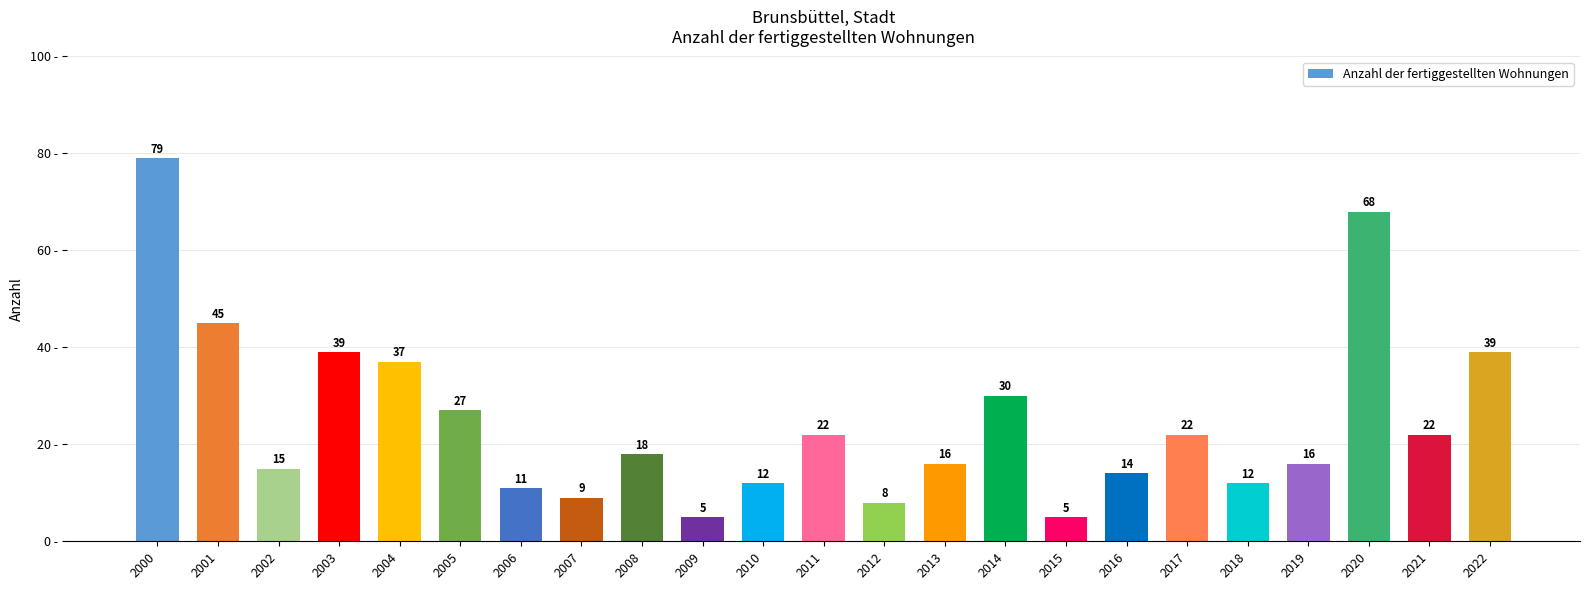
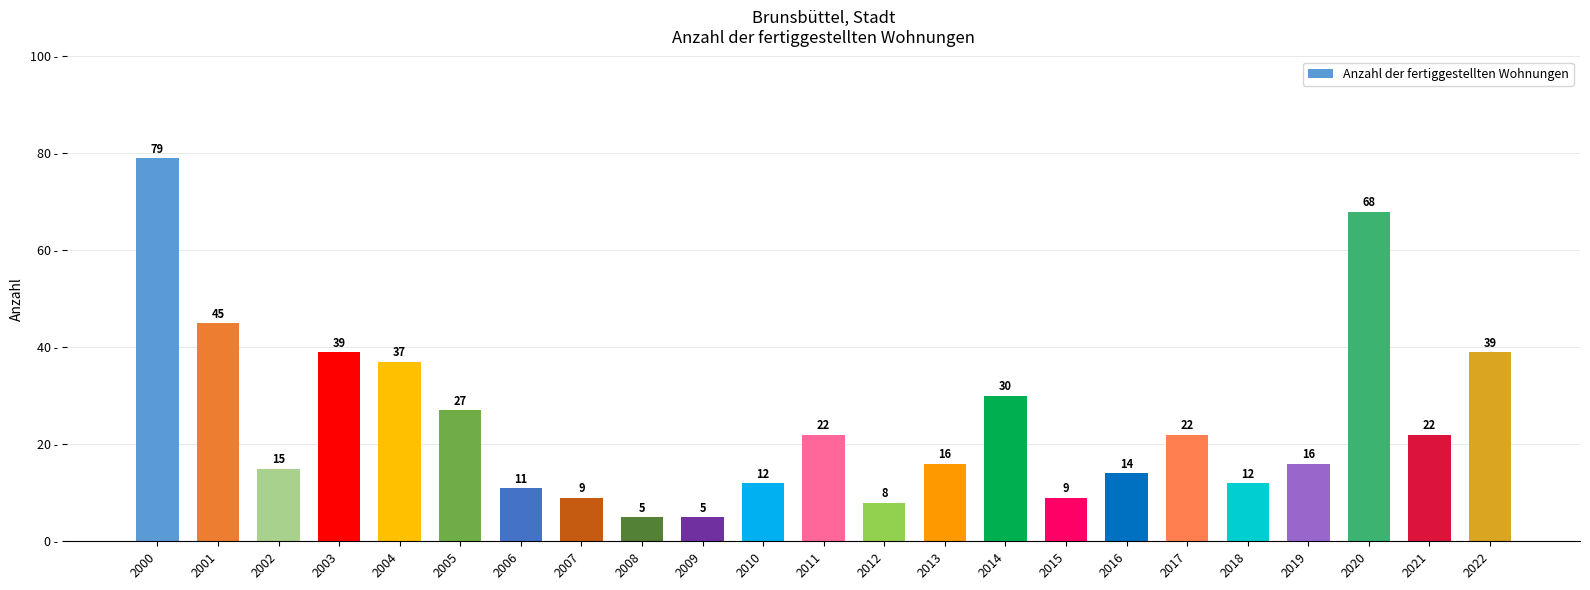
2008: 18 -> 5
2015: 5 -> 9
